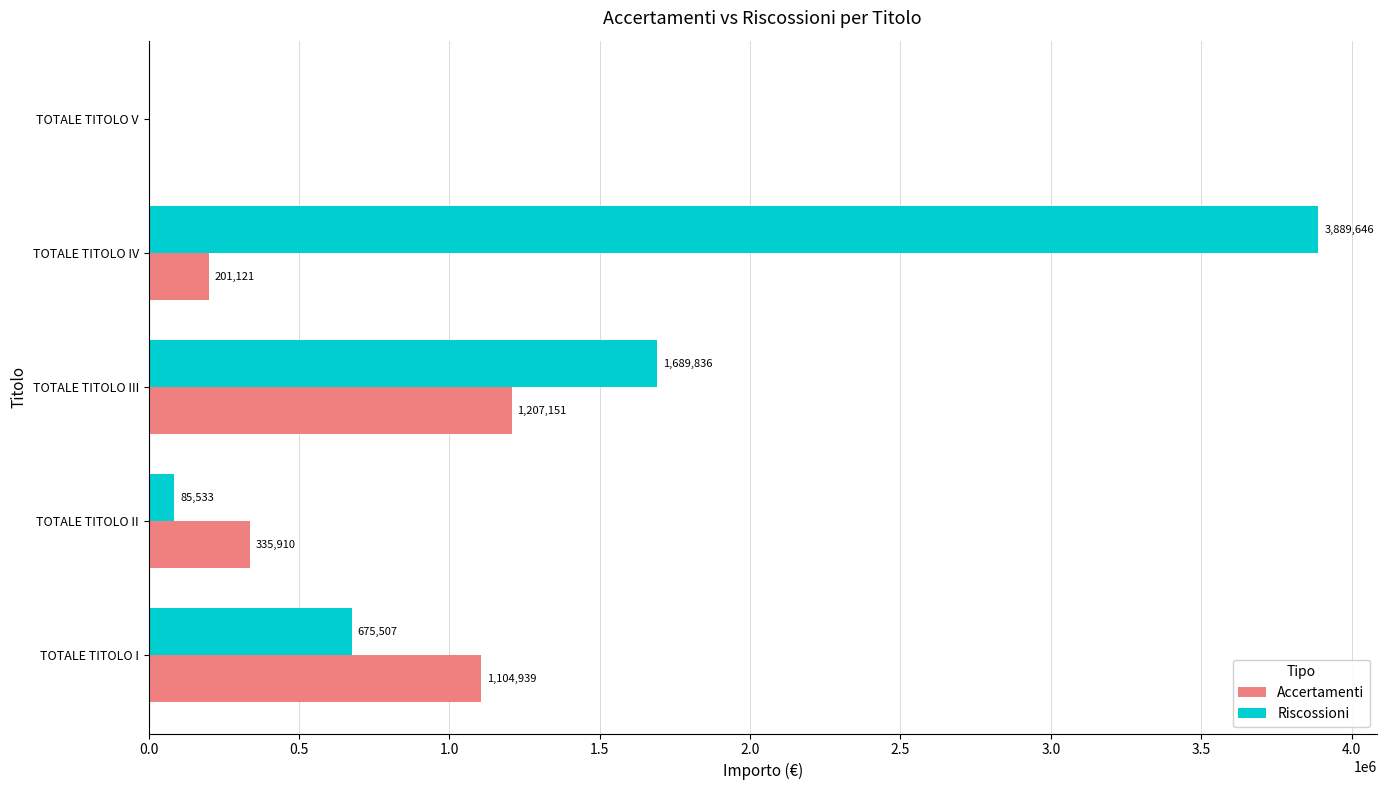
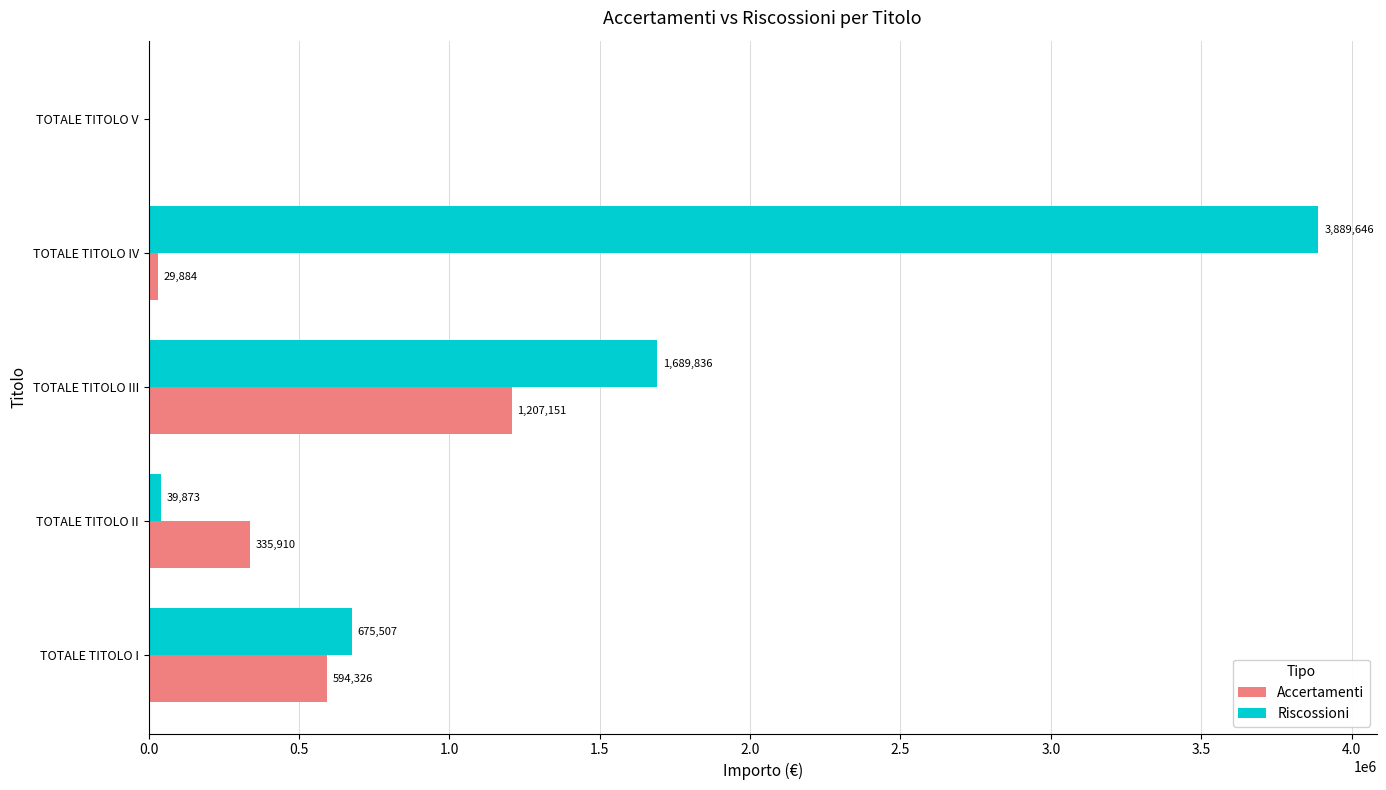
Accertamenti, TOTALE TITOLO IV: 201,121 -> 29,884
Riscossioni, TOTALE TITOLO II: 85,533 -> 39,873
Accertamenti, TOTALE TITOLO I: 1,104,939 -> 594,326
